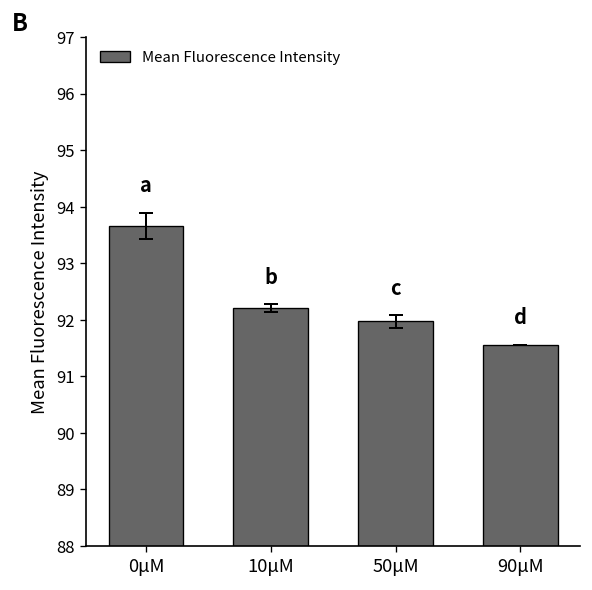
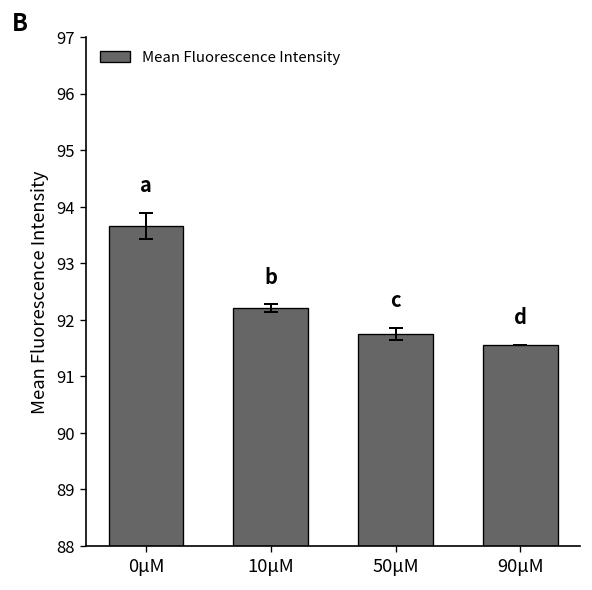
Mean Fluorescence Intensity, 50μM: 92.0 -> 91.8
